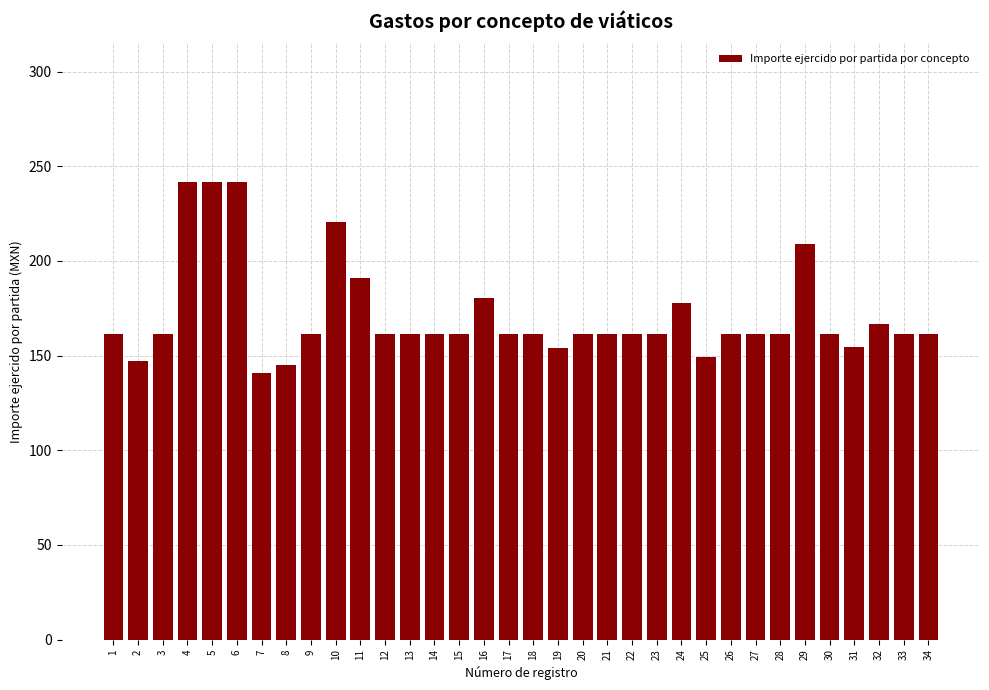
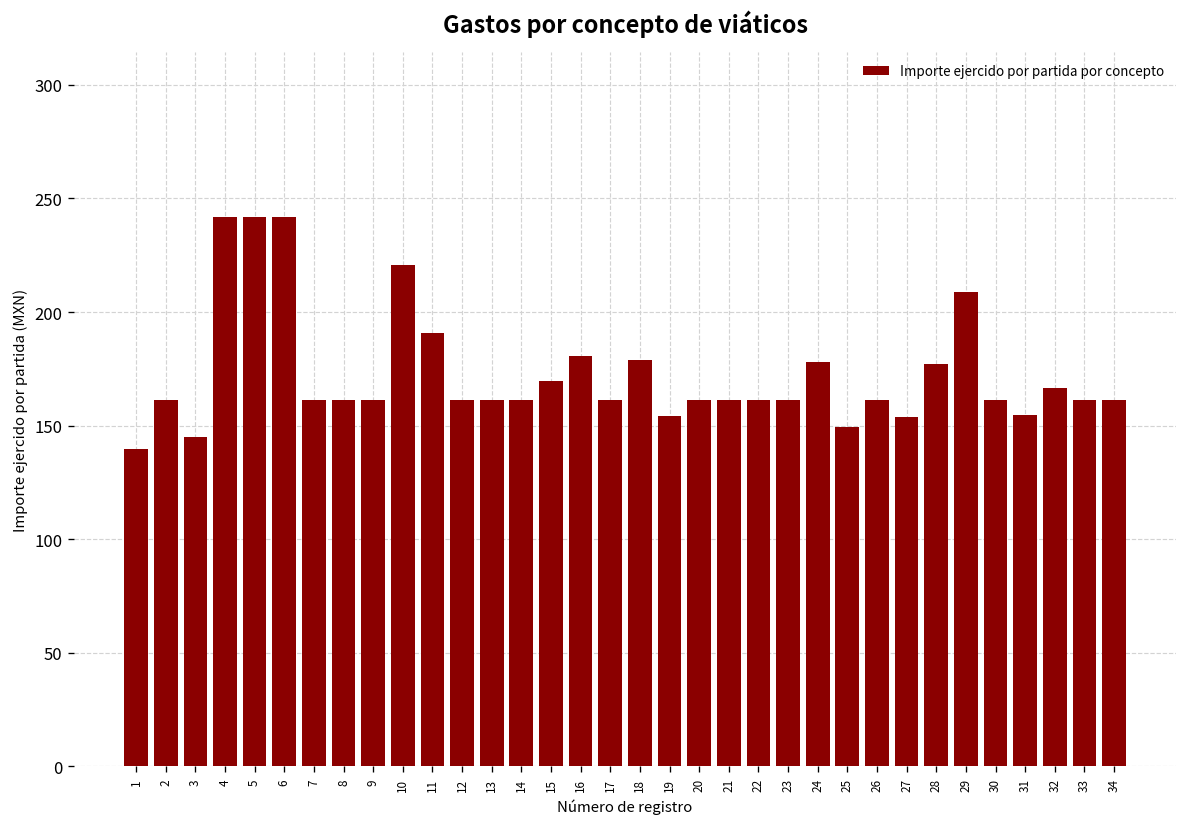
1: 161 -> 140
2: 147 -> 161
3: 161 -> 145
7: 141 -> 161
8: 145 -> 161
15: 161 -> 170
18: 161 -> 179
27: 161 -> 154
28: 161 -> 177
